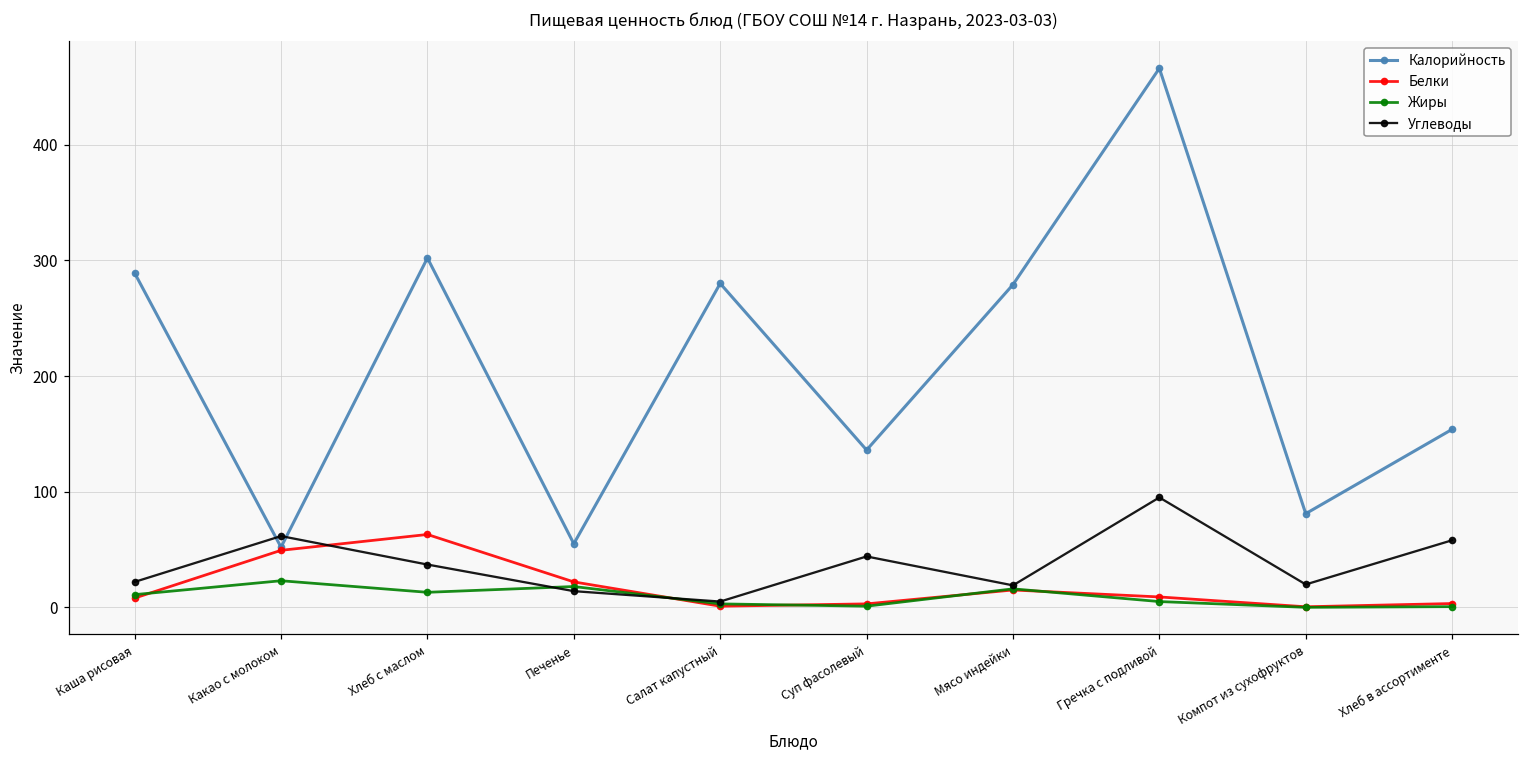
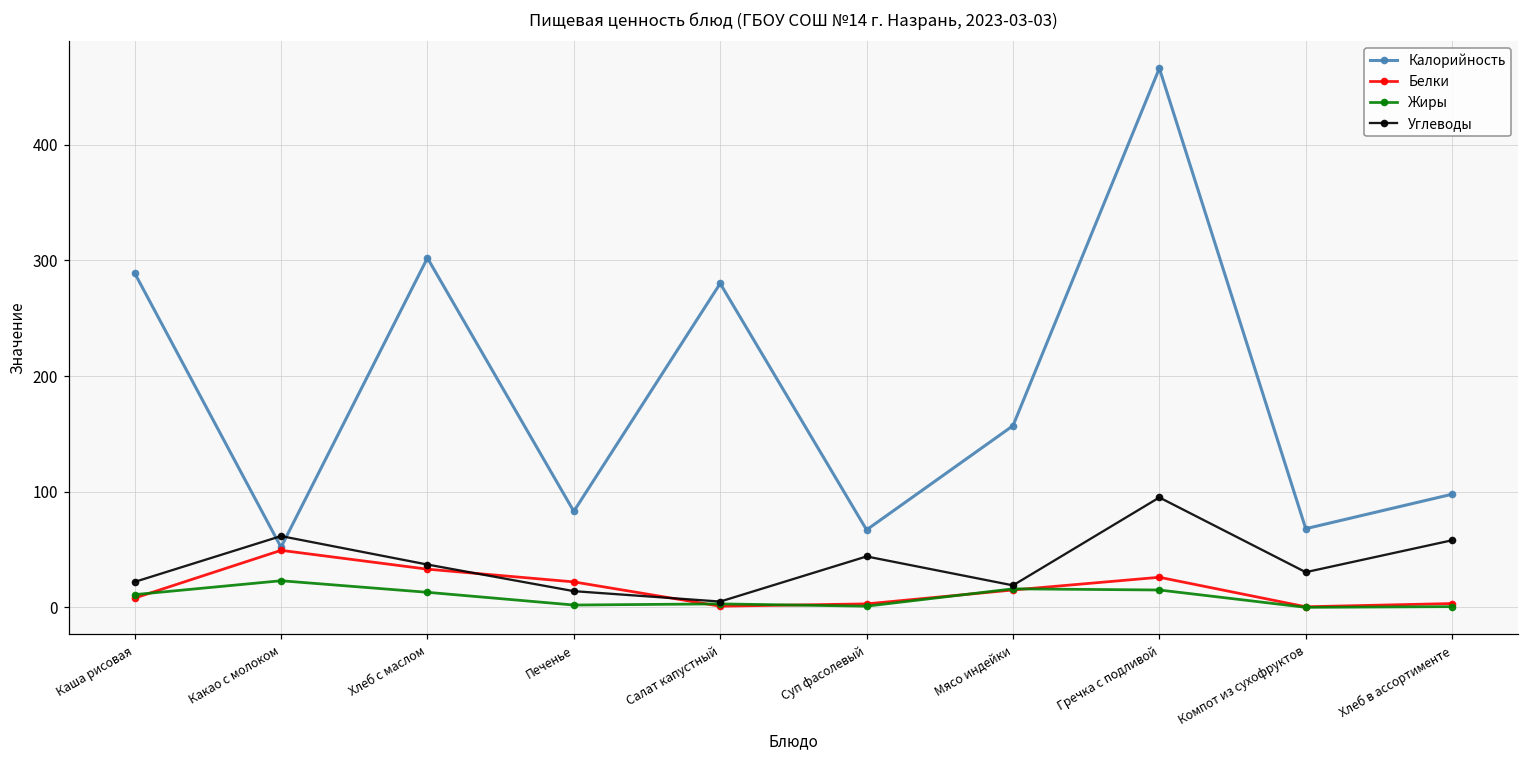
Белки, Хлеб с маслом: 63 -> 33
Калорийность, Печенье: 55 -> 83
Жиры, Печенье: 18 -> 2
Калорийность, Суп фасолевый: 136 -> 67
Калорийность, Мясо индейки: 279 -> 157
Белки, Гречка с подливой: 9 -> 26
Жиры, Гречка с подливой: 5 -> 15
Калорийность, Компот из сухофруктов: 81 -> 68
Углеводы, Компот из сухофруктов: 20 -> 30
Калорийность, Хлеб в ассортименте: 154 -> 98
